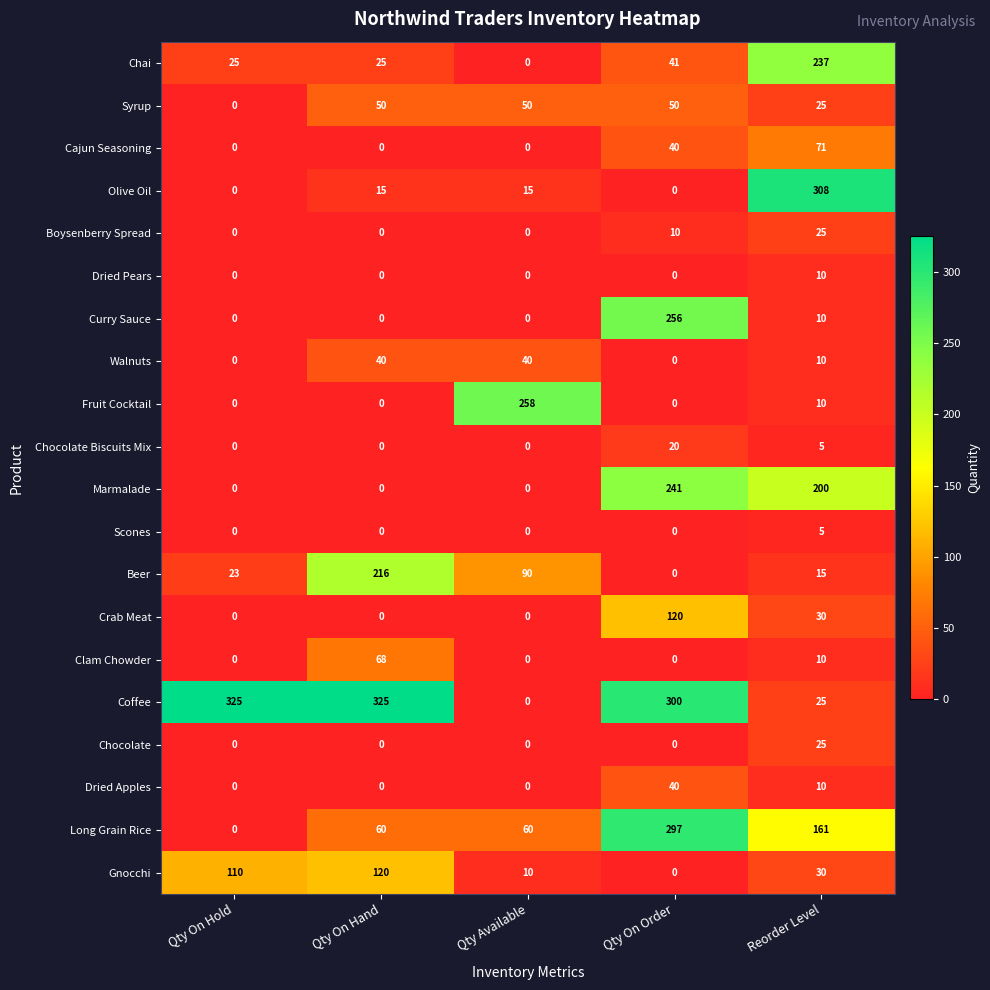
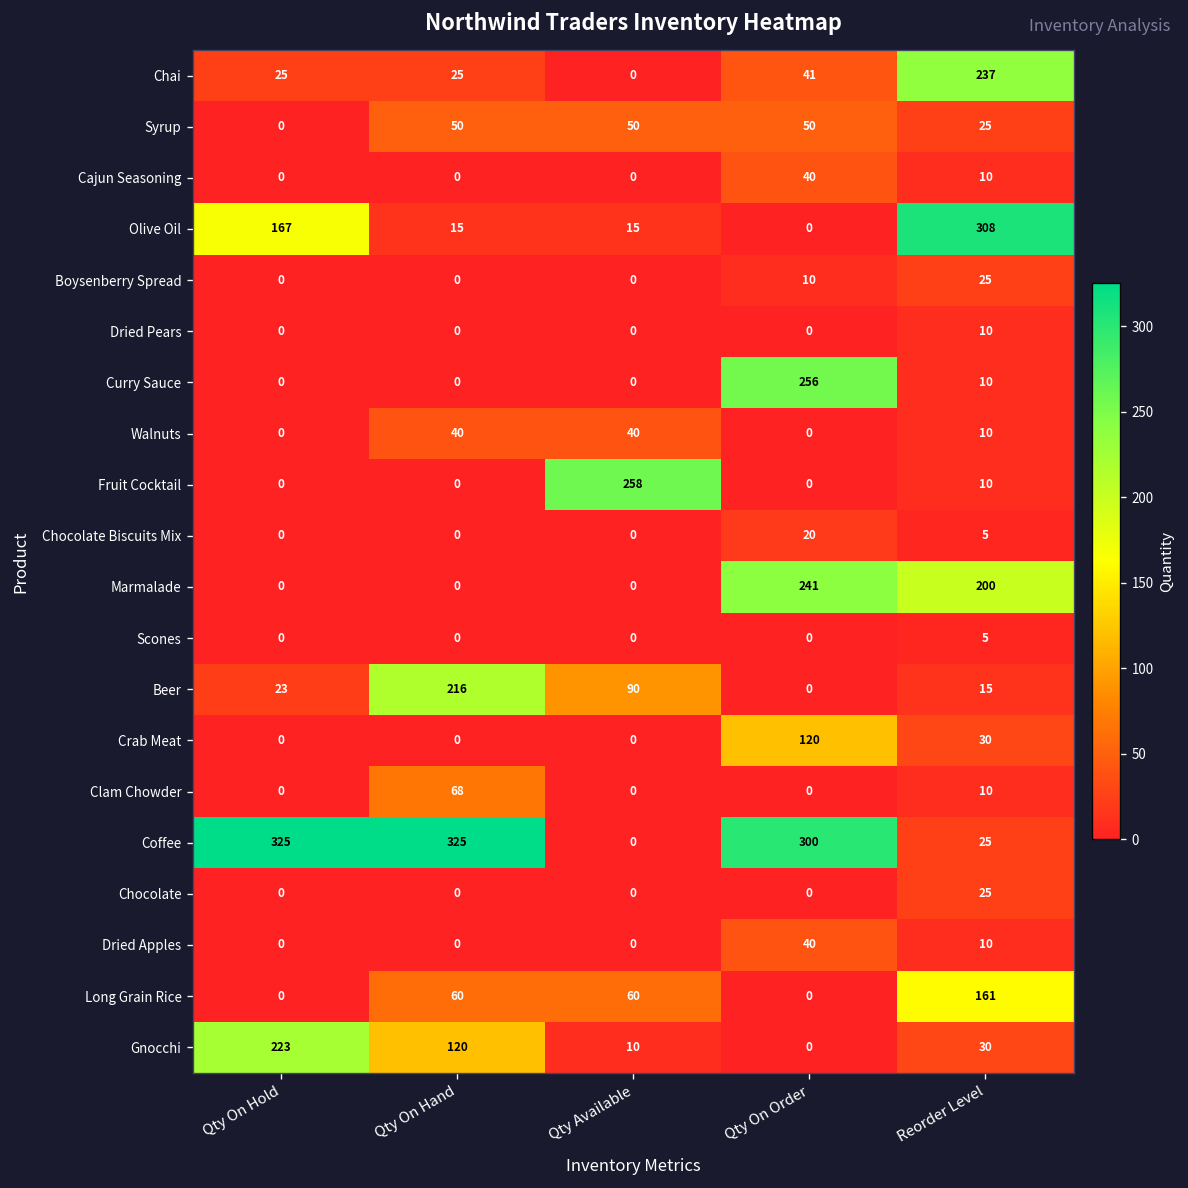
Cajun Seasoning, Reorder Level: 71 -> 10
Olive Oil, Qty On Hold: 0 -> 167
Long Grain Rice, Qty On Order: 297 -> 0
Gnocchi, Qty On Hold: 110 -> 223
